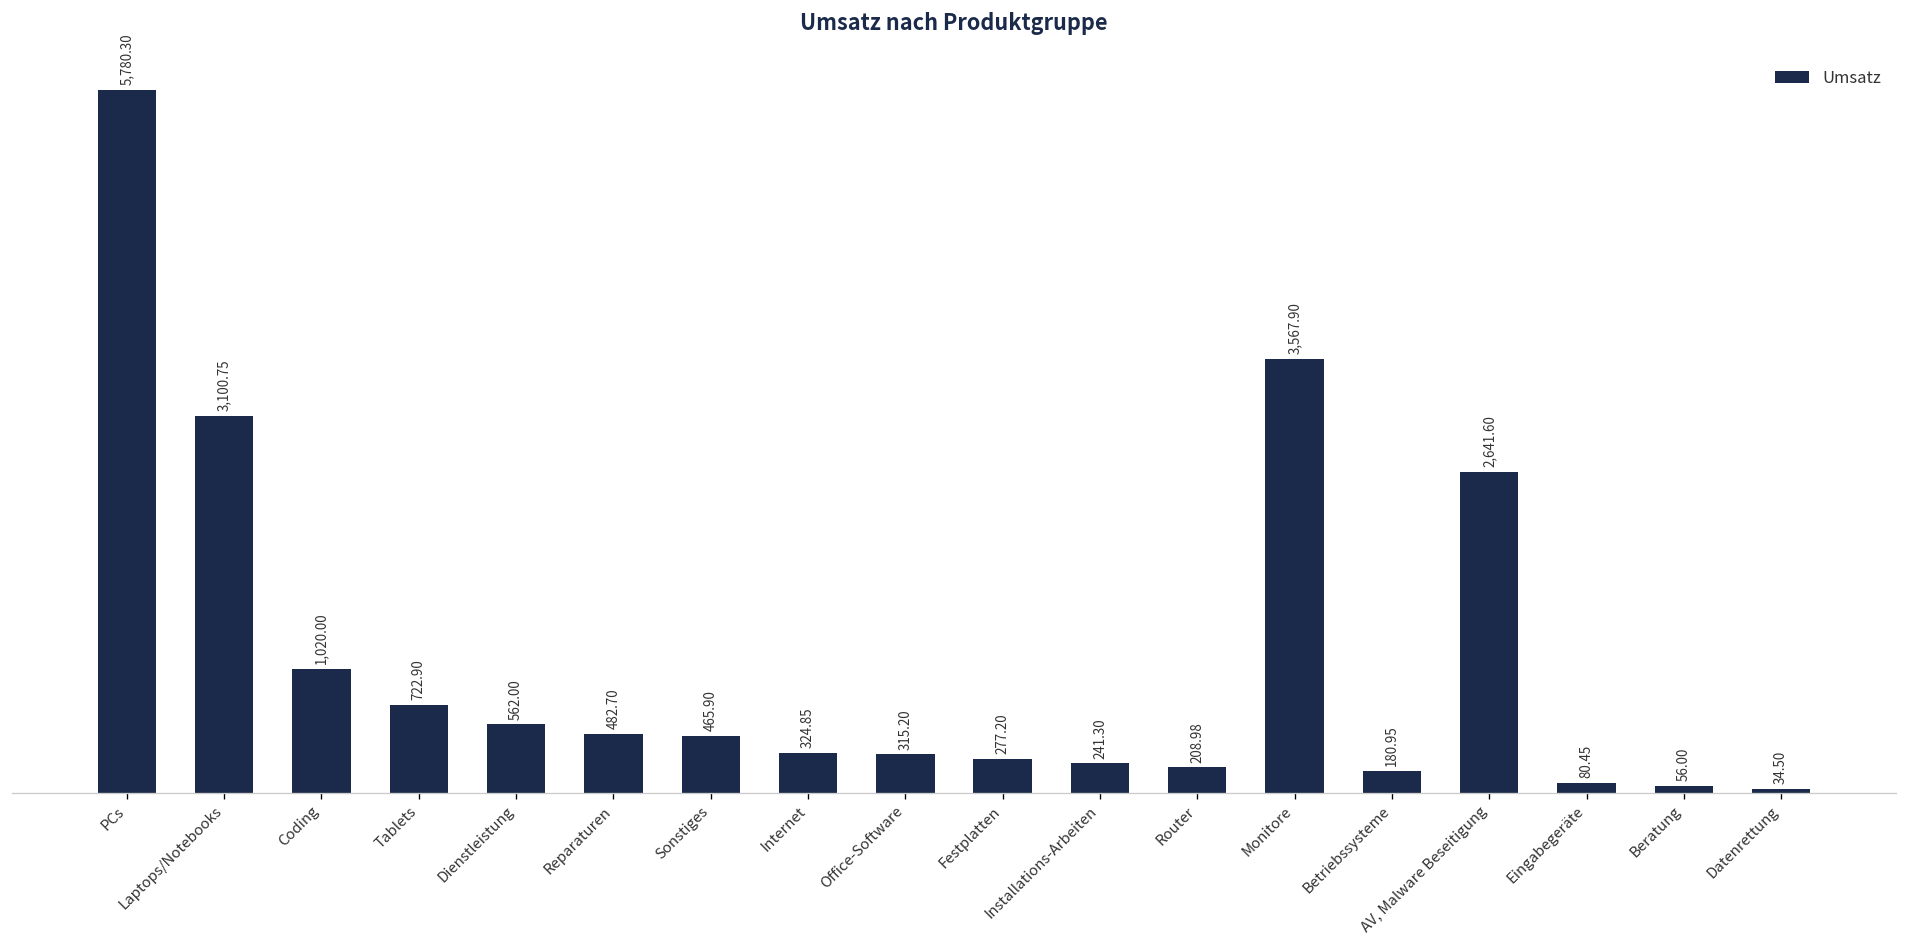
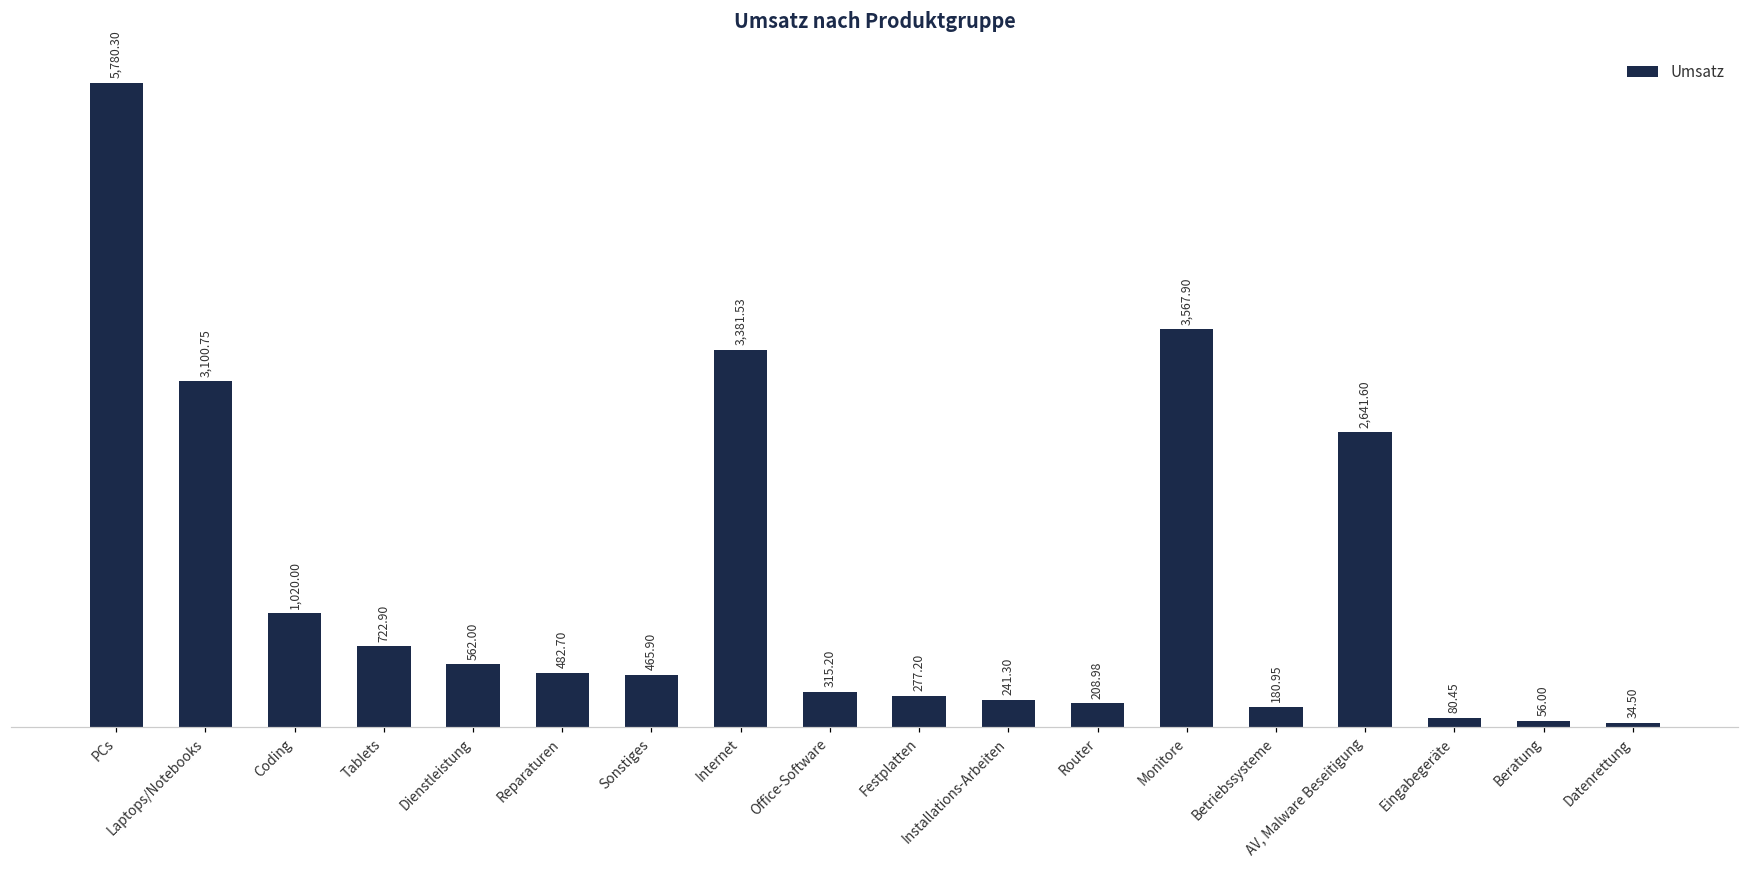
Internet: 324.85 -> 3,381.53
